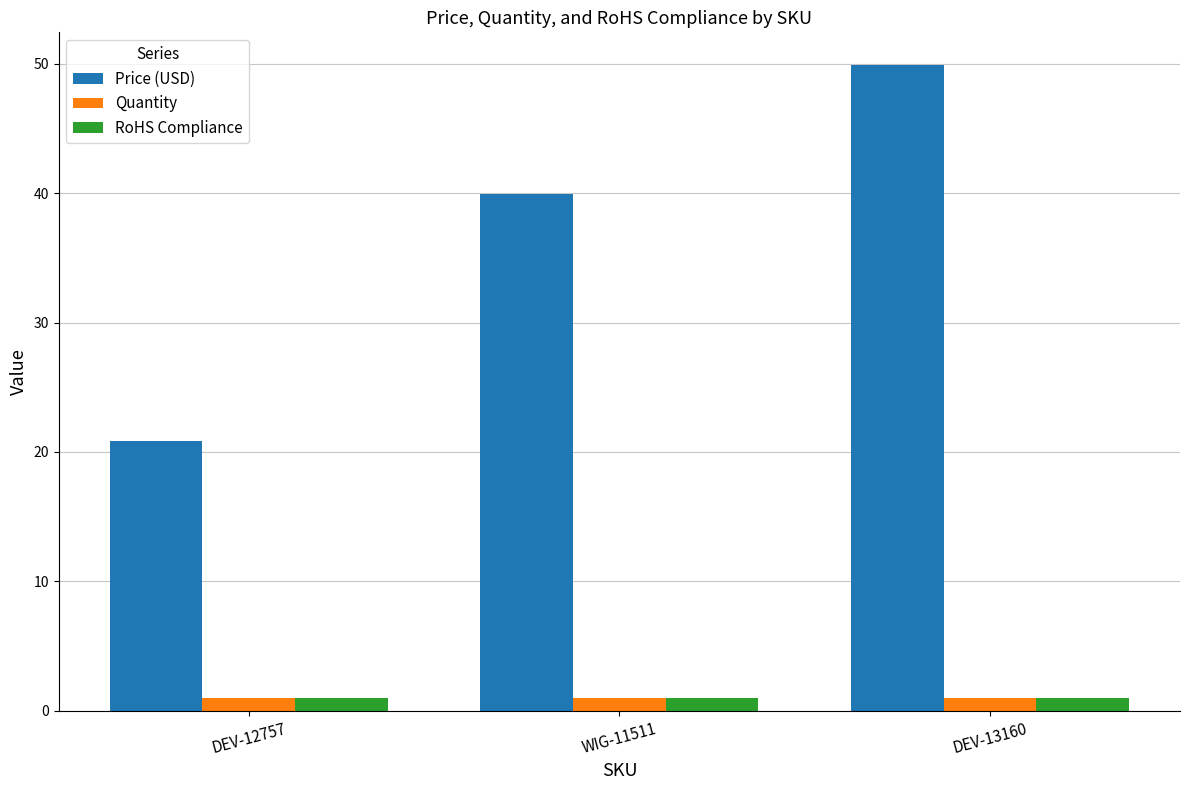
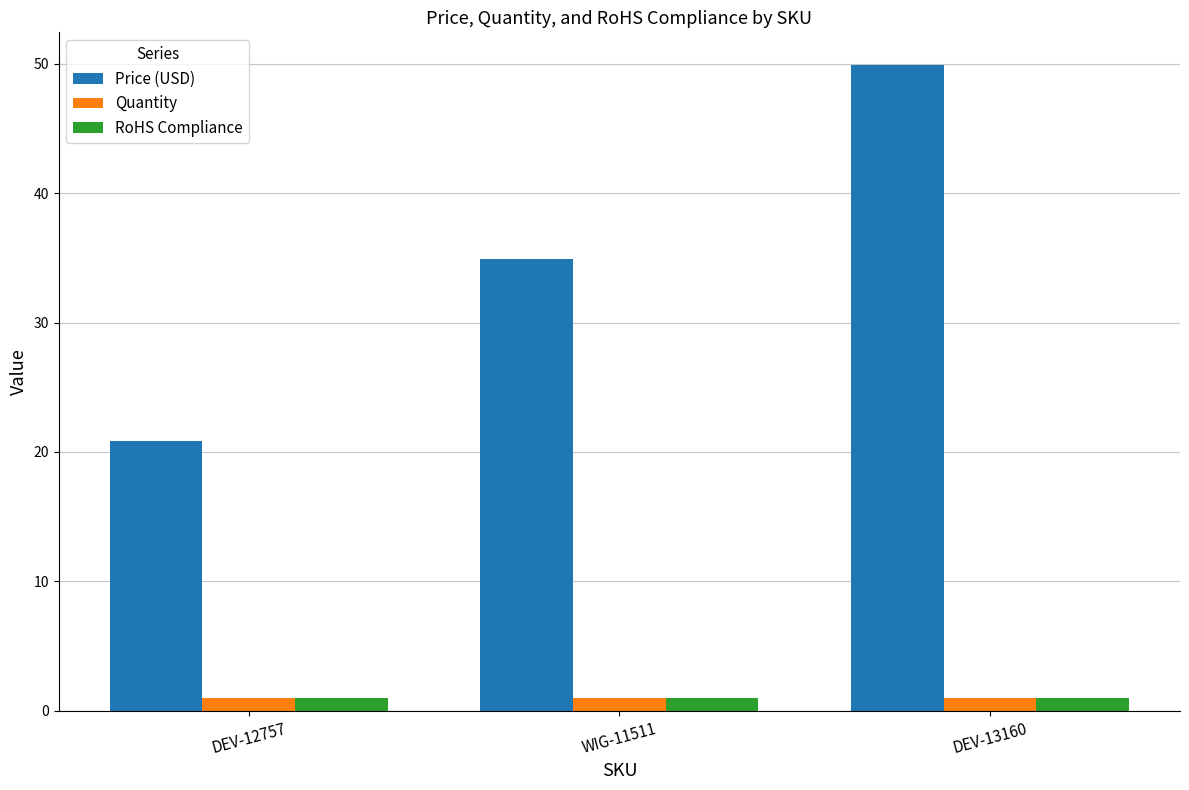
Price (USD), WIG-11511: 40.0 -> 34.9
